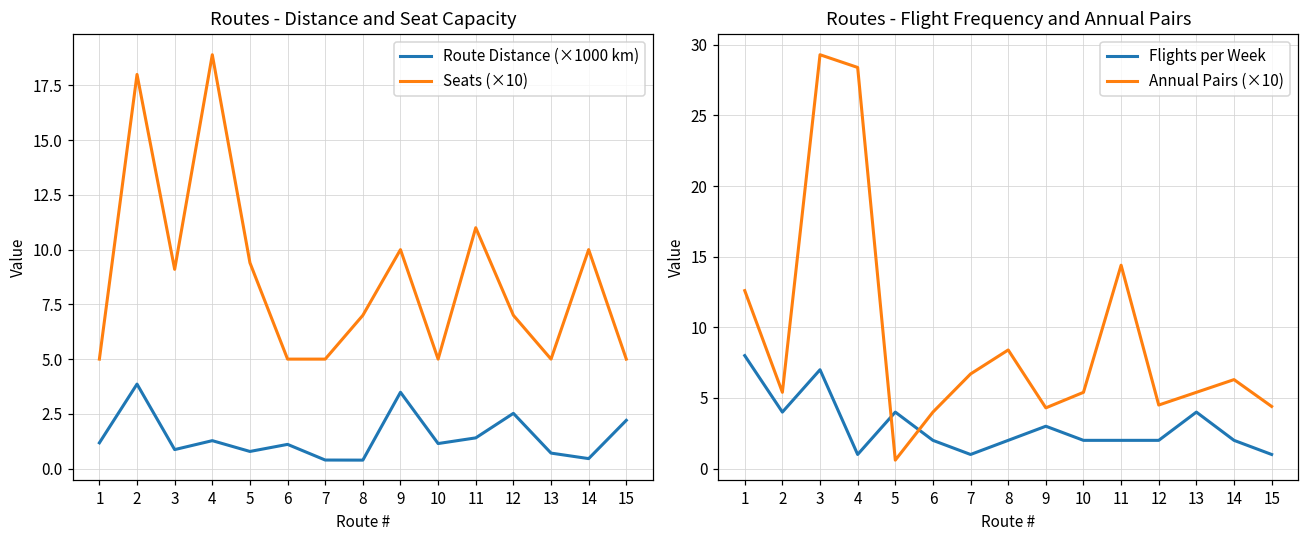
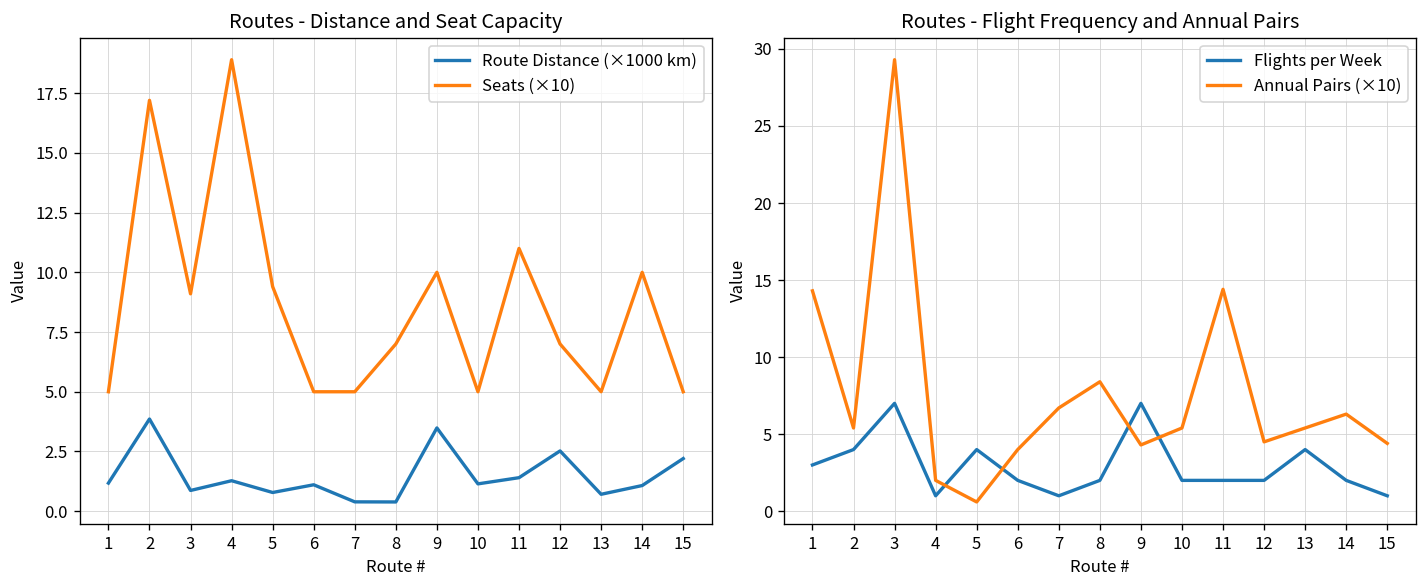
Routes - Distance and Seat Capacity, Seats (×10), 2: 18.0 -> 17.2
Routes - Distance and Seat Capacity, Route Distance (×1000 km), 14: 0.5 -> 1.1
Routes - Flight Frequency and Annual Pairs, Flights per Week, 1: 8 -> 3
Routes - Flight Frequency and Annual Pairs, Annual Pairs (×10), 1: 12.6 -> 14.3
Routes - Flight Frequency and Annual Pairs, Annual Pairs (×10), 4: 28.4 -> 2.0
Routes - Flight Frequency and Annual Pairs, Flights per Week, 9: 3 -> 7
